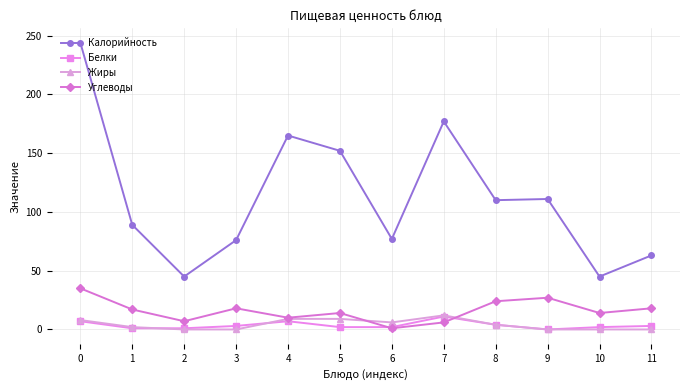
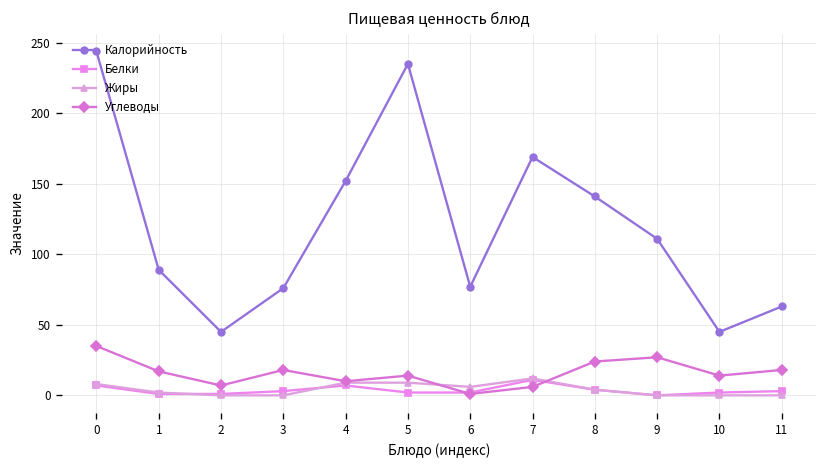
Калорийность, 4: 165 -> 152
Калорийность, 5: 152 -> 235
Калорийность, 7: 177 -> 169
Калорийность, 8: 110 -> 141
